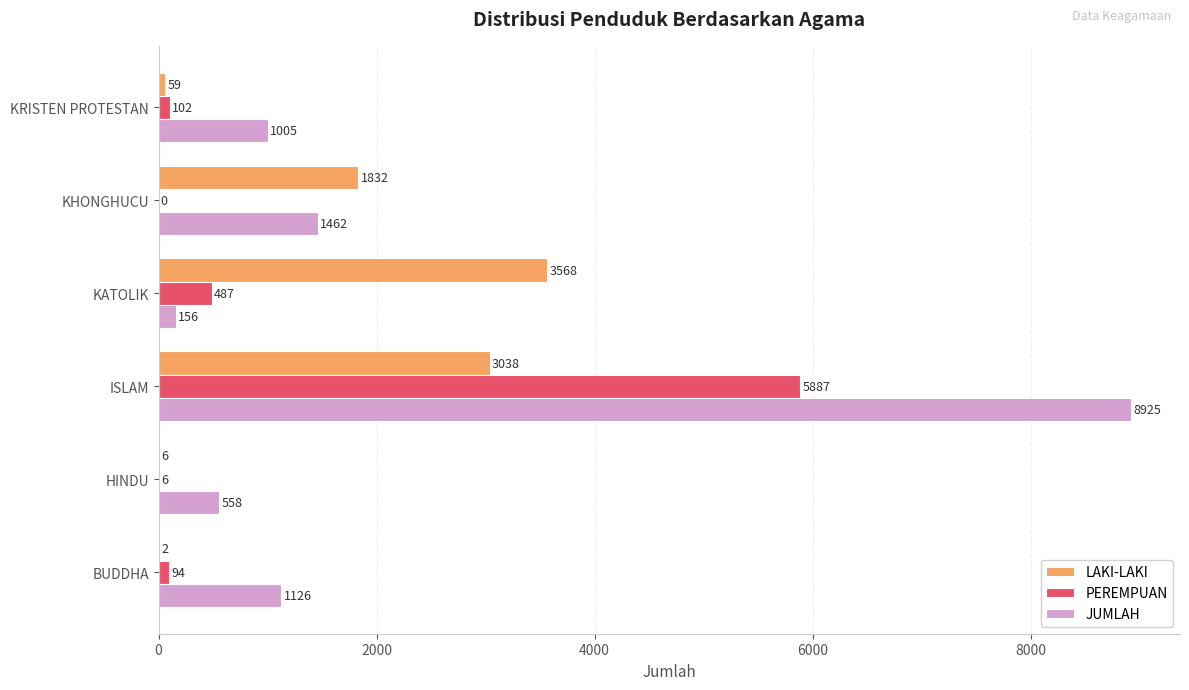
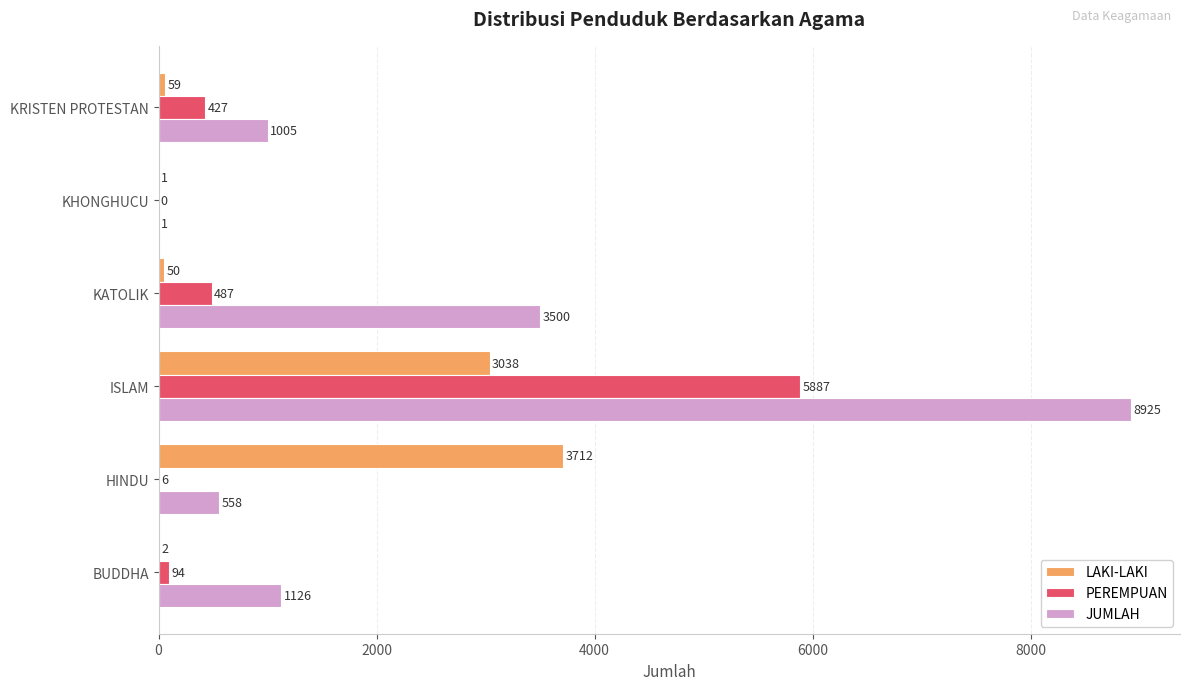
PEREMPUAN, KRISTEN PROTESTAN: 102 -> 427
LAKI-LAKI, KHONGHUCU: 1832 -> 1
JUMLAH, KHONGHUCU: 1462 -> 1
LAKI-LAKI, KATOLIK: 3568 -> 50
JUMLAH, KATOLIK: 156 -> 3500
LAKI-LAKI, HINDU: 6 -> 3712
